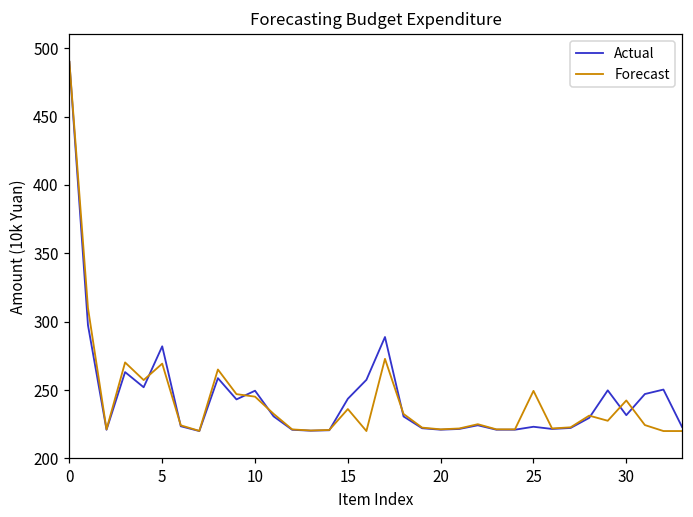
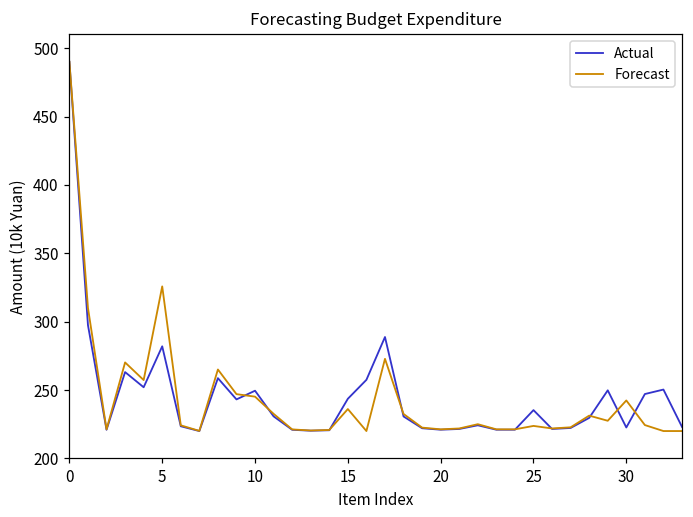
Forecast, 5: 269 -> 326
Actual, 25: 223 -> 235
Forecast, 25: 249 -> 224
Actual, 30: 232 -> 223
